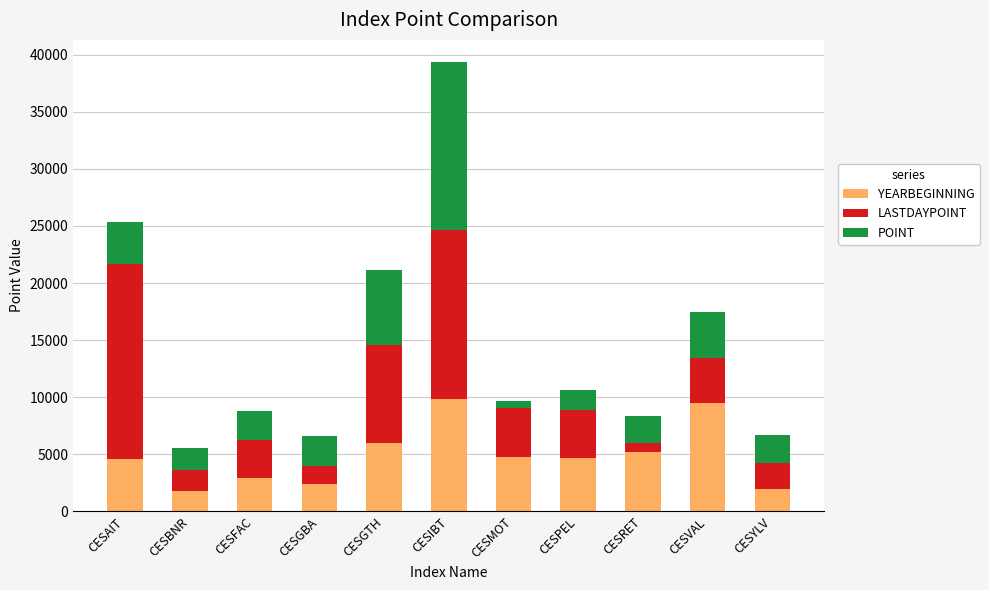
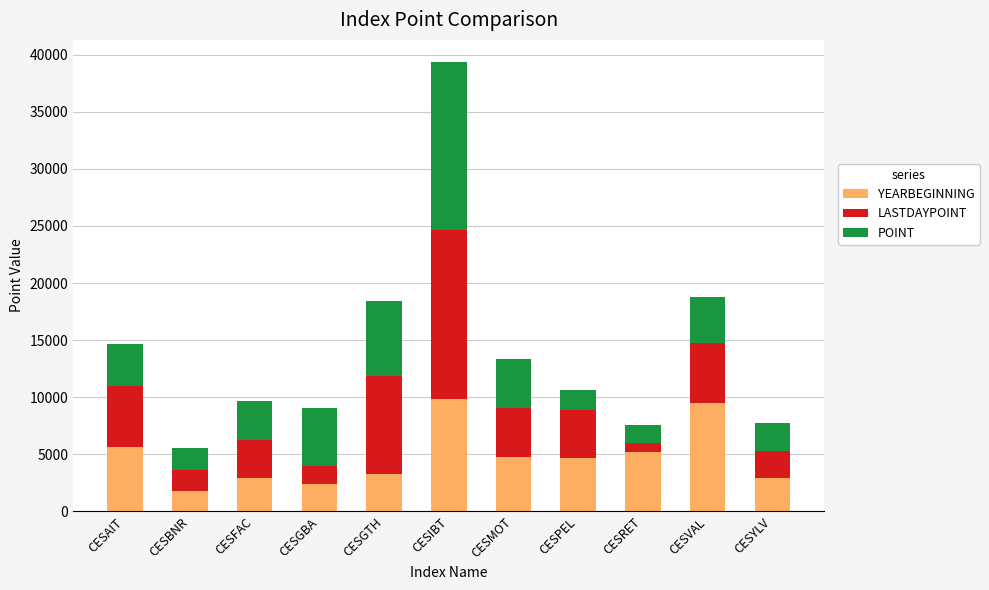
YEARBEGINNING, CESAIT: 4600 -> 5600
LASTDAYPOINT, CESAIT: 17100 -> 5400
POINT, CESFAC: 2500 -> 3400
POINT, CESGBA: 2700 -> 5100
YEARBEGINNING, CESGTH: 6000 -> 3300
POINT, CESMOT: 600 -> 4400
POINT, CESRET: 2300 -> 1500
LASTDAYPOINT, CESVAL: 4000 -> 5300
YEARBEGINNING, CESYLV: 1900 -> 3000
